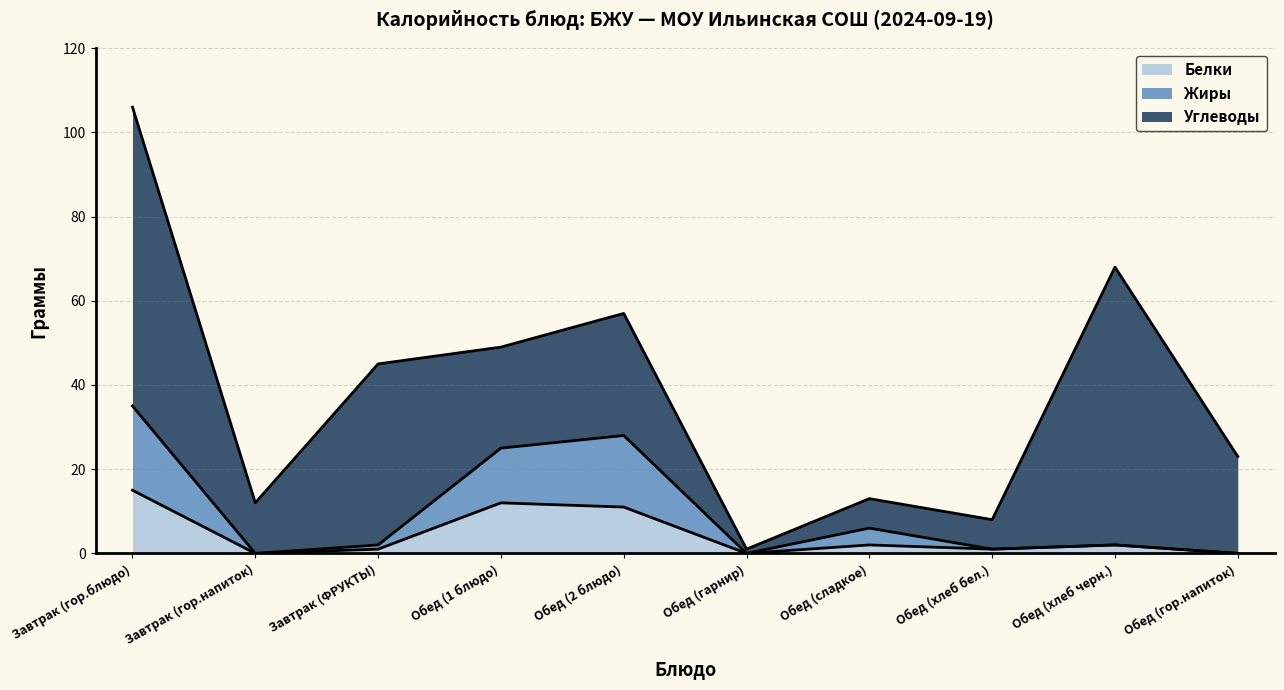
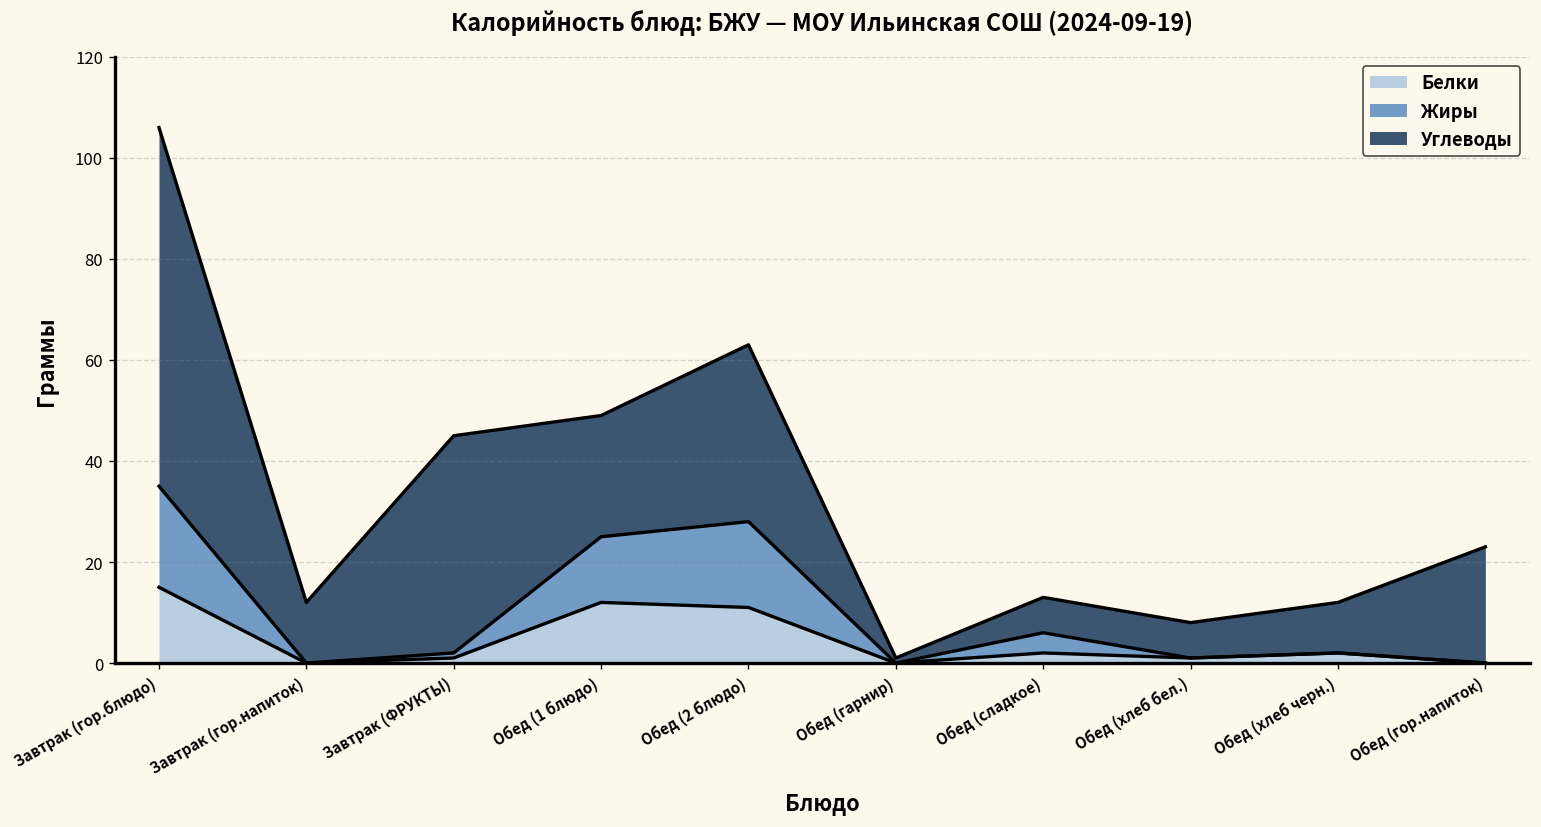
Углеводы, Обед (2 блюдо): 29 -> 35
Углеводы, Обед (хлеб черн.): 66 -> 10
